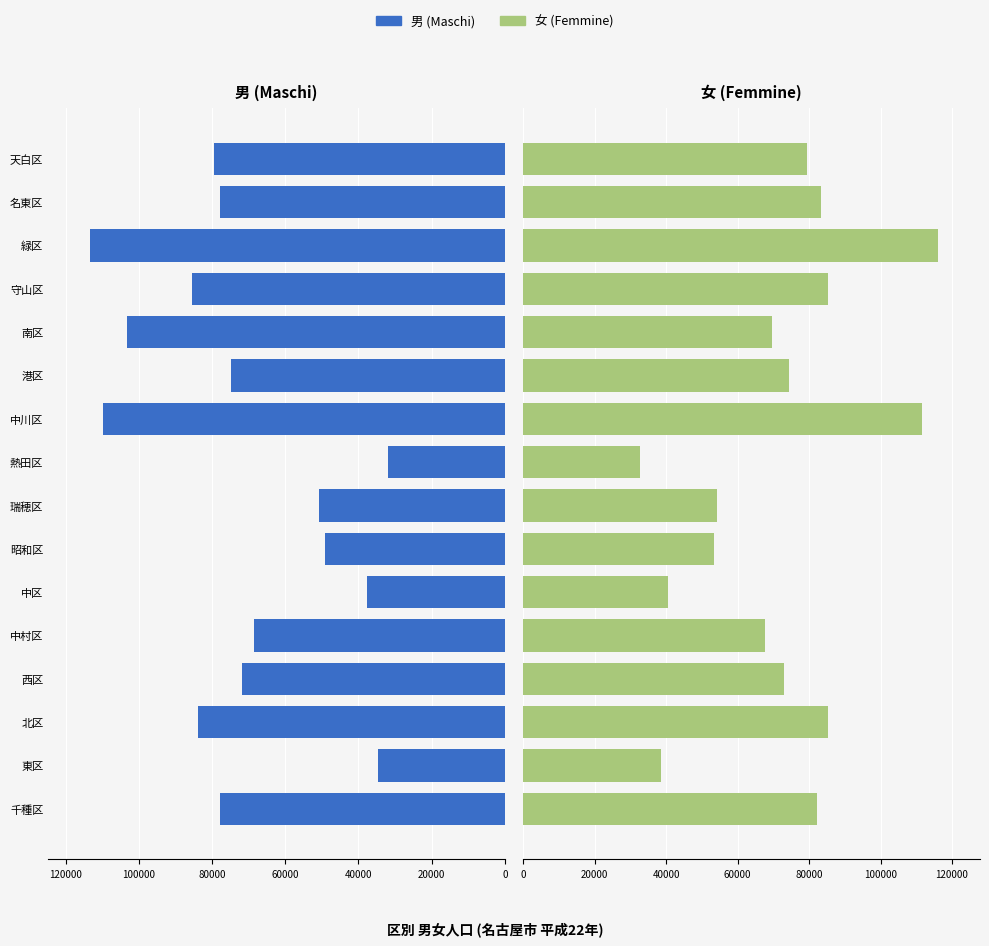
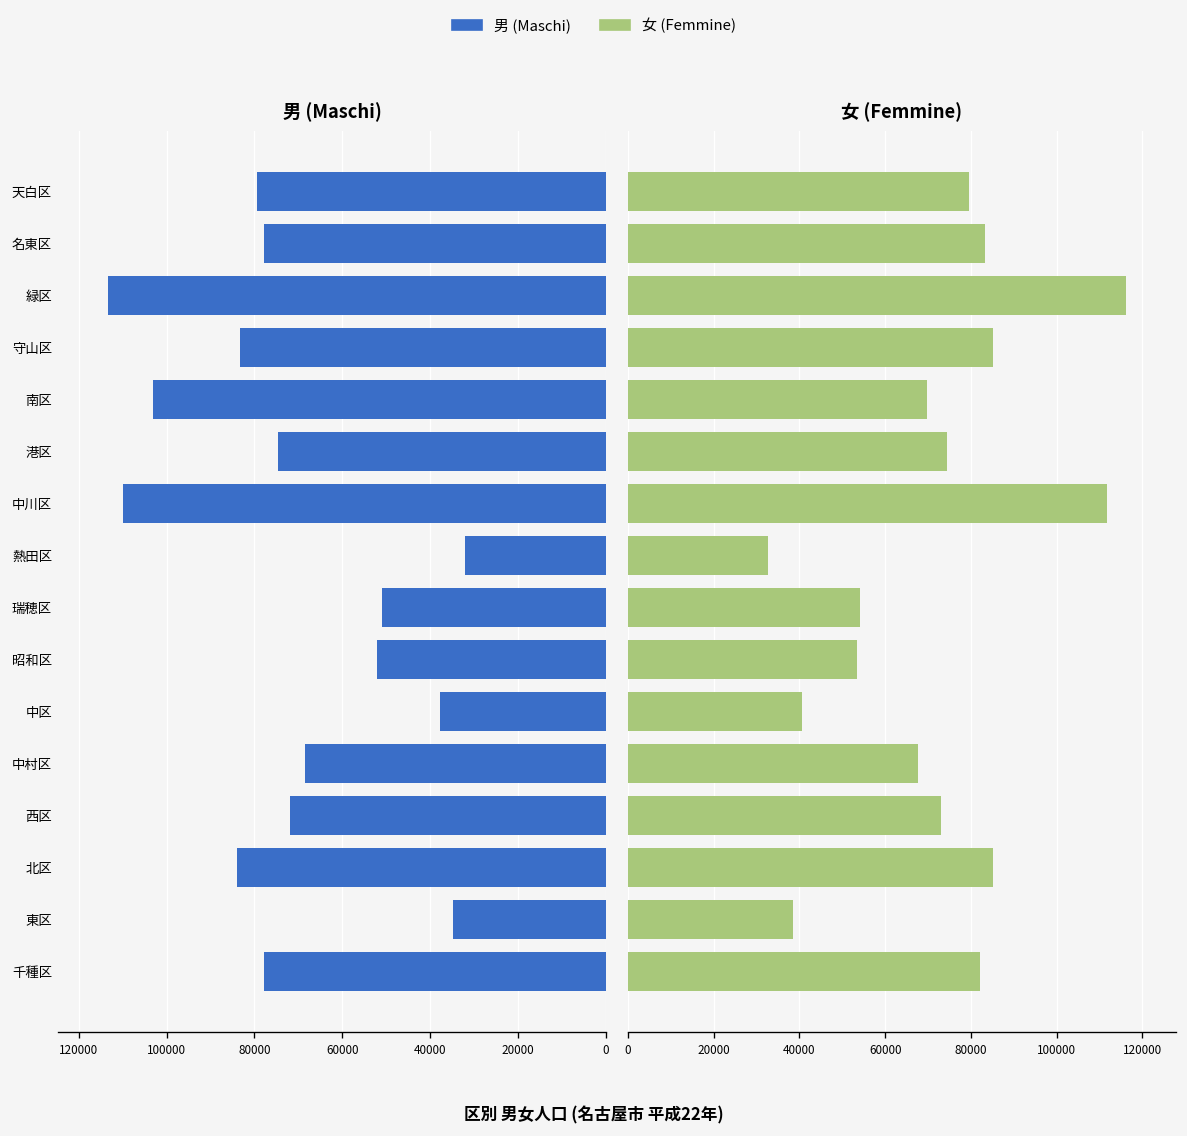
男 (Maschi), 守山区: 86000 -> 83000
男 (Maschi), 昭和区: 49000 -> 52000
